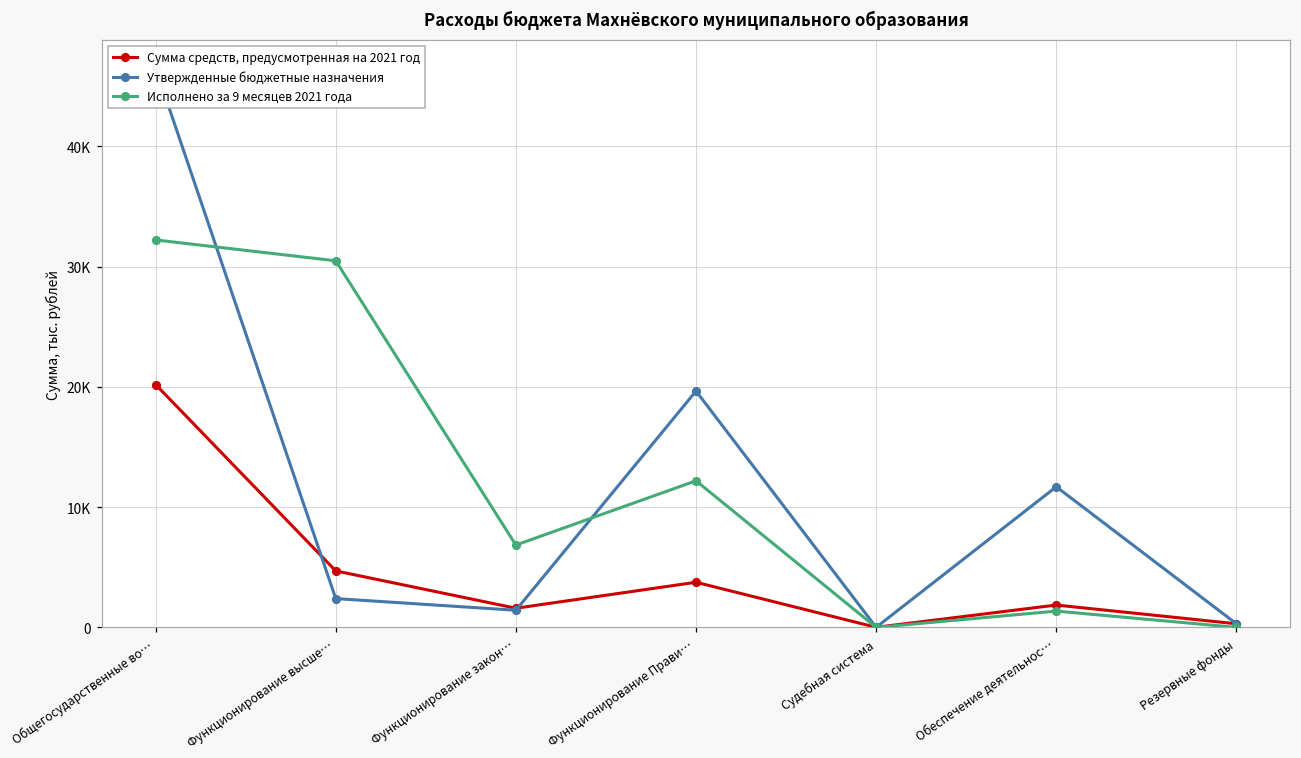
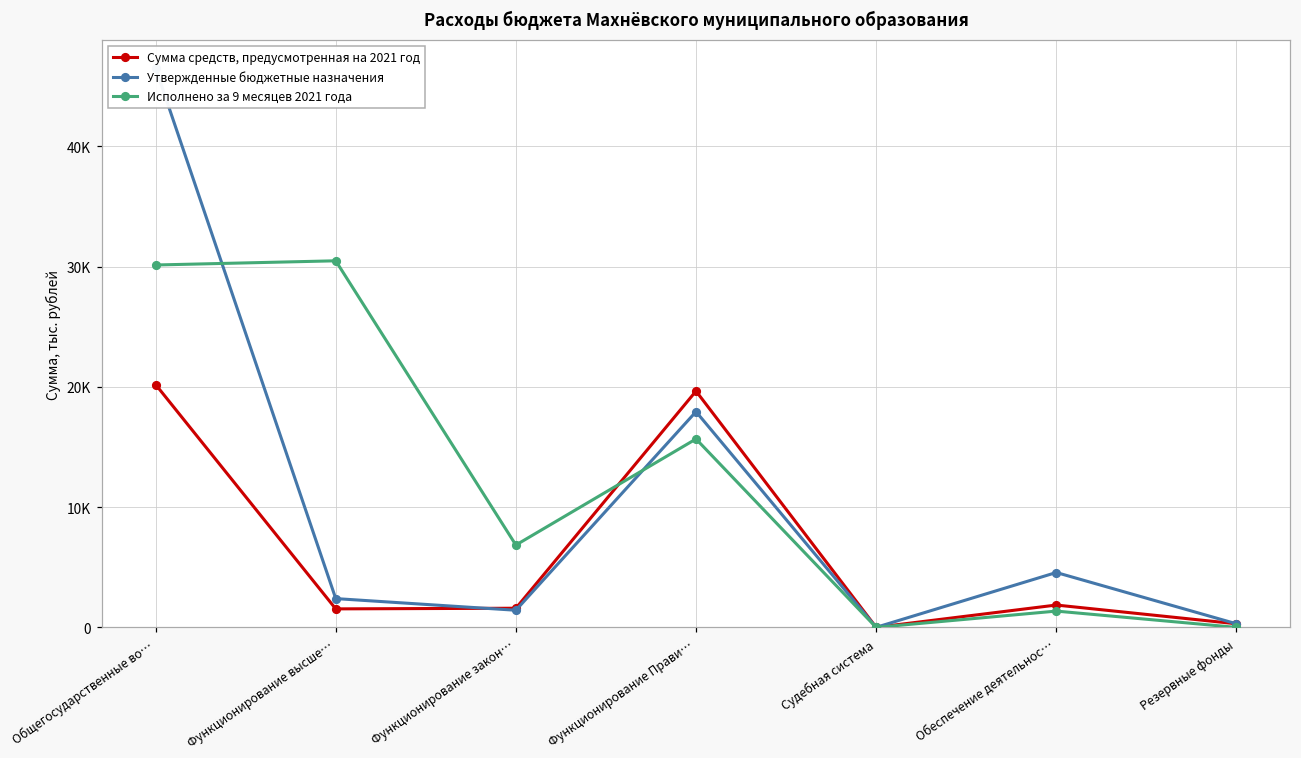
Исполнено за 9 месяцев 2021 года, Общегосударственные во…: 32200 -> 30100
Сумма средств, предусмотренная на 2021 год, Функционирование высше…: 4700 -> 1500
Сумма средств, предусмотренная на 2021 год, Функционирование Прави…: 3800 -> 19600
Утвержденные бюджетные назначения, Функционирование Прави…: 19600 -> 17900
Исполнено за 9 месяцев 2021 года, Функционирование Прави…: 12200 -> 15700
Утвержденные бюджетные назначения, Обеспечение деятельнос…: 11700 -> 4600
